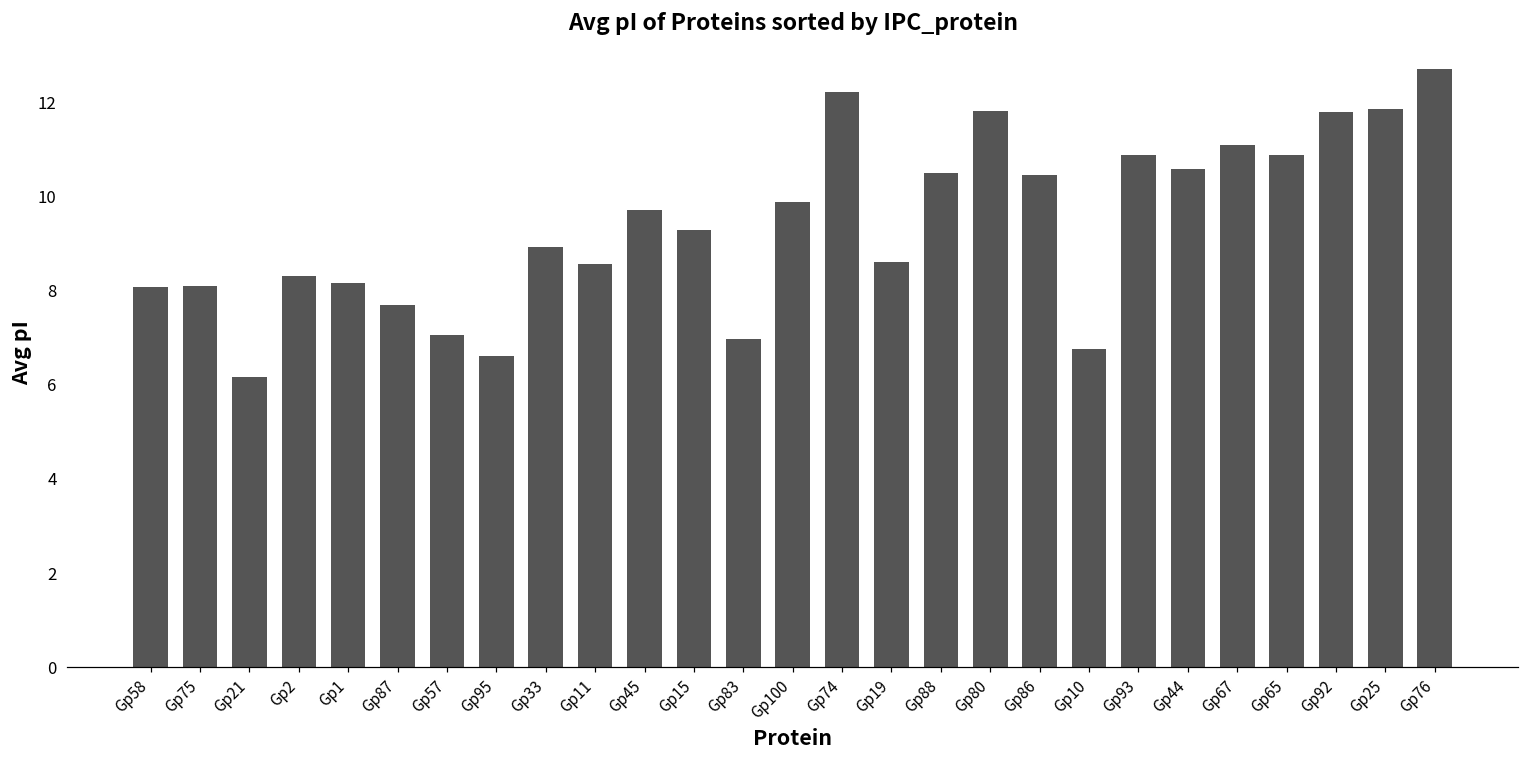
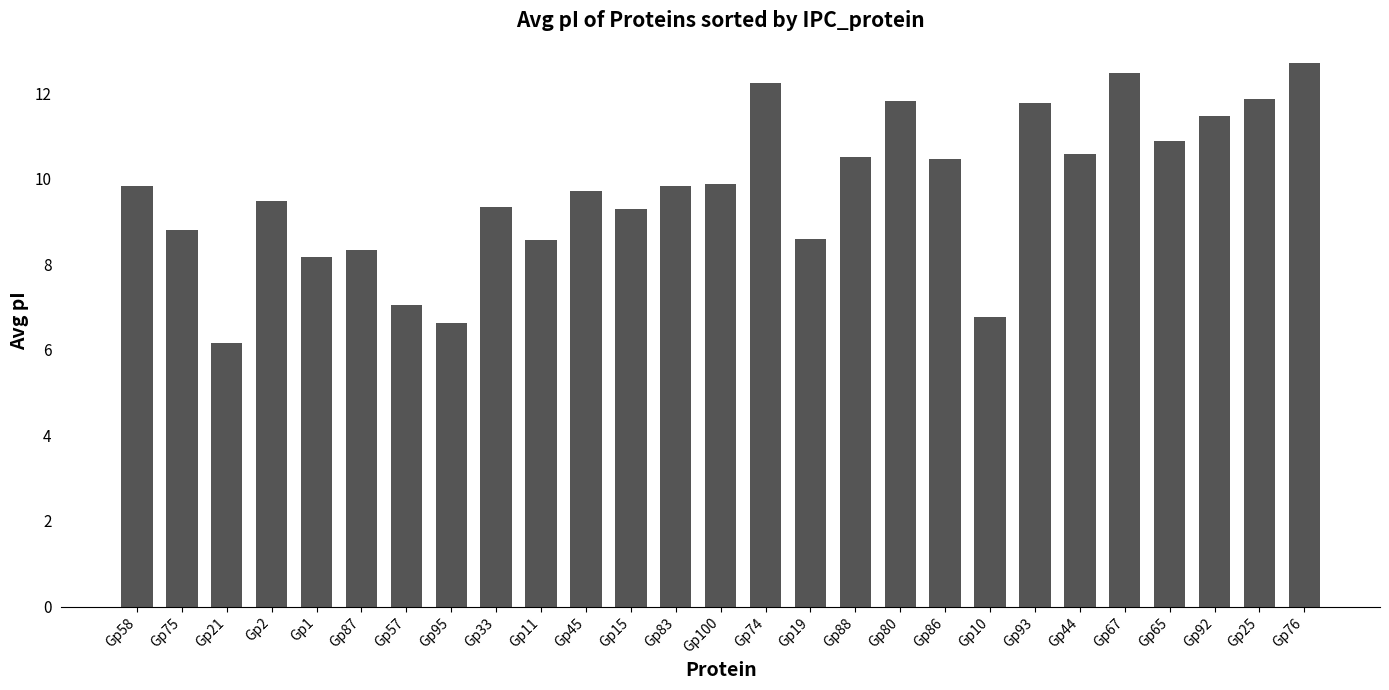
Gp58: 8.1 -> 9.8
Gp75: 8.1 -> 8.8
Gp2: 8.3 -> 9.5
Gp87: 7.7 -> 8.3
Gp33: 8.9 -> 9.3
Gp83: 7.0 -> 9.8
Gp93: 10.9 -> 11.8
Gp67: 11.1 -> 12.5
Gp92: 11.8 -> 11.5
